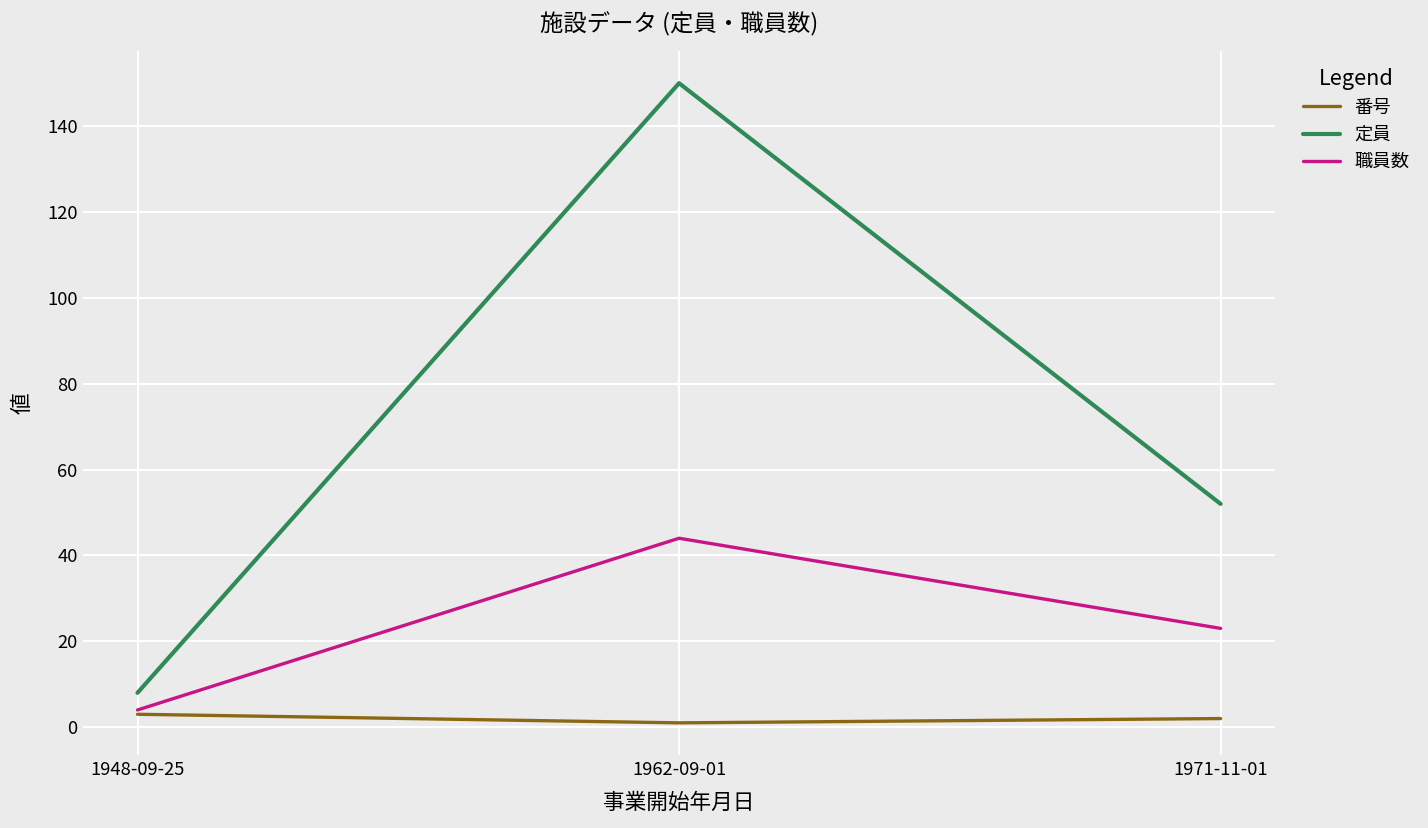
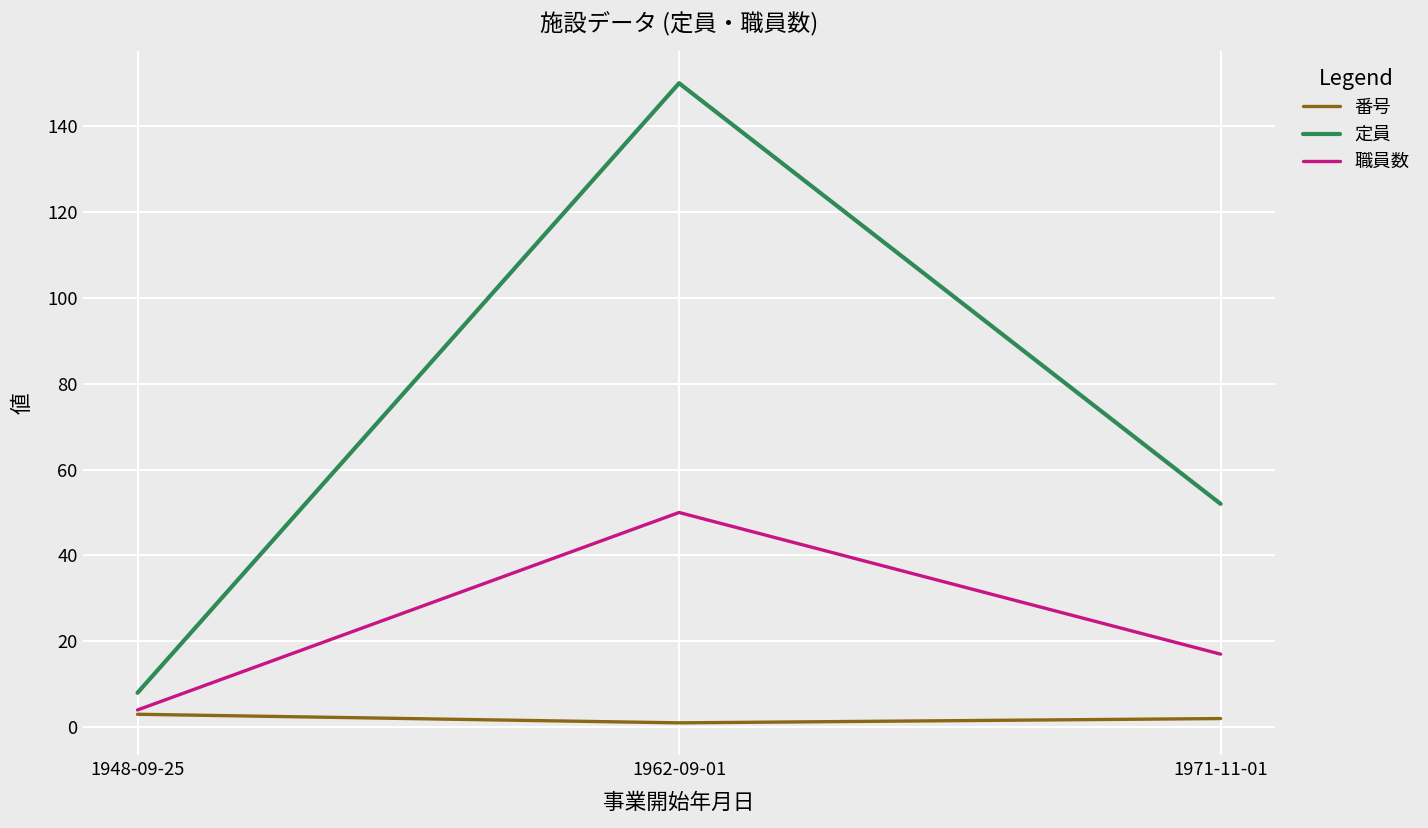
職員数, 1962-09-01: 44 -> 50
職員数, 1971-11-01: 23 -> 17
